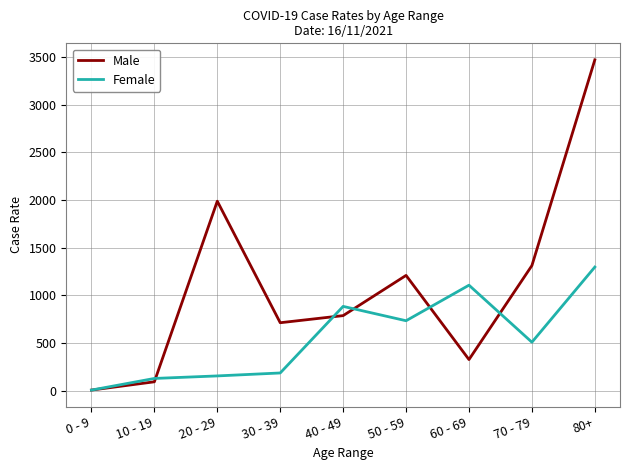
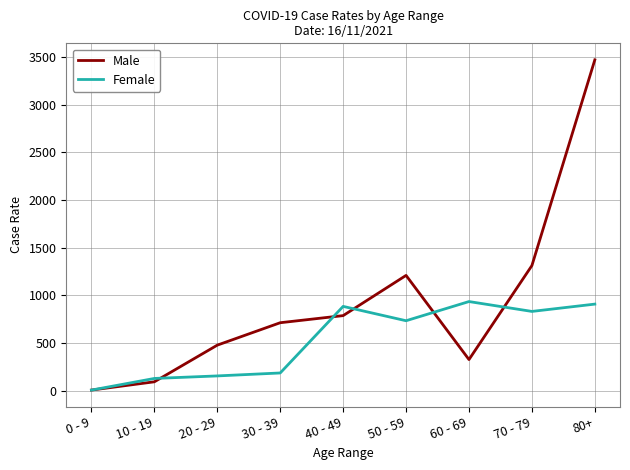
Male, 20 - 29: 2000 -> 500
Female, 60 - 69: 1100 -> 900
Female, 70 - 79: 500 -> 800
Female, 80+: 1300 -> 900
